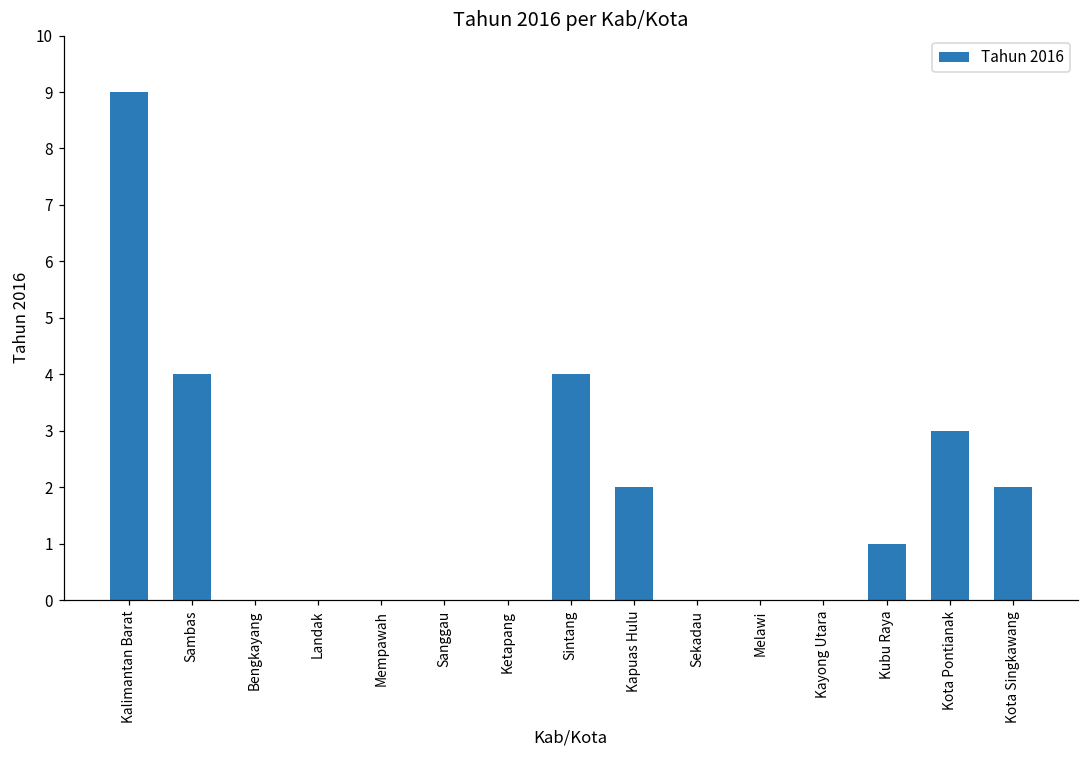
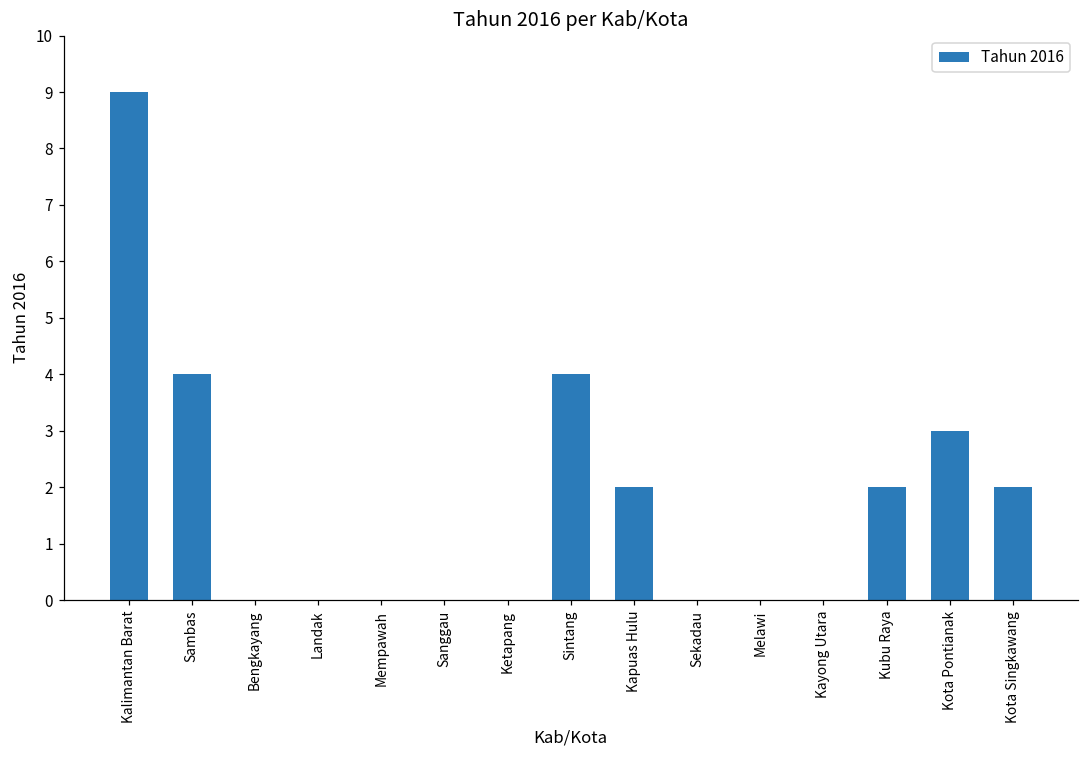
Kubu Raya: 1 -> 2
